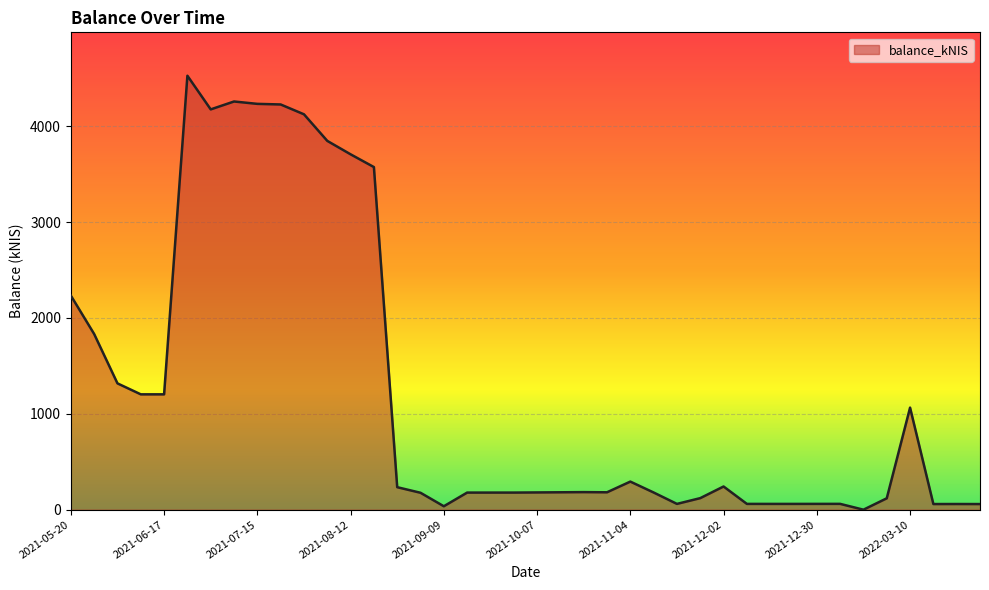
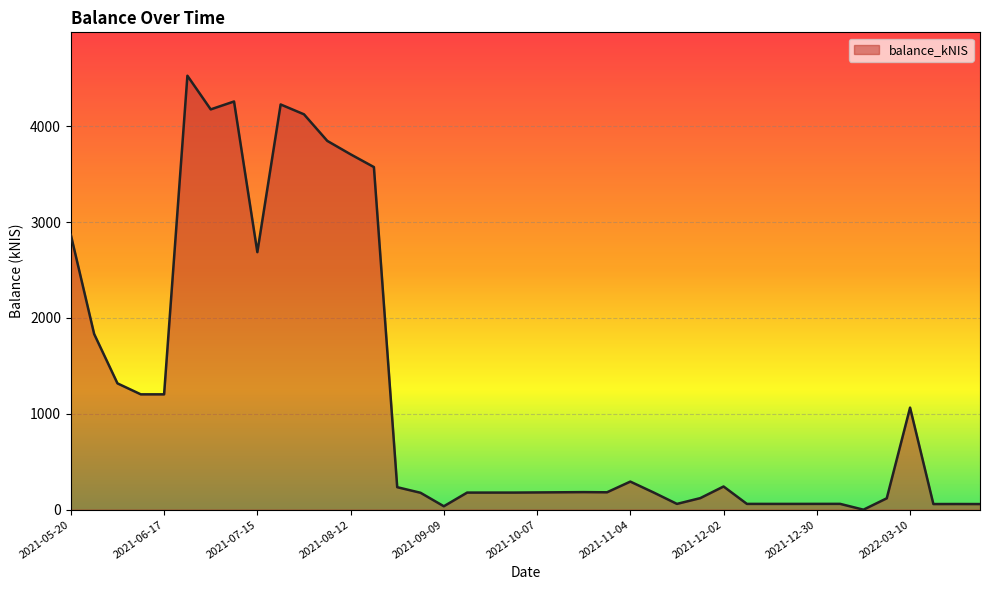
2021-05-20: 2200 -> 2900
2021-07-15: 4200 -> 2700
